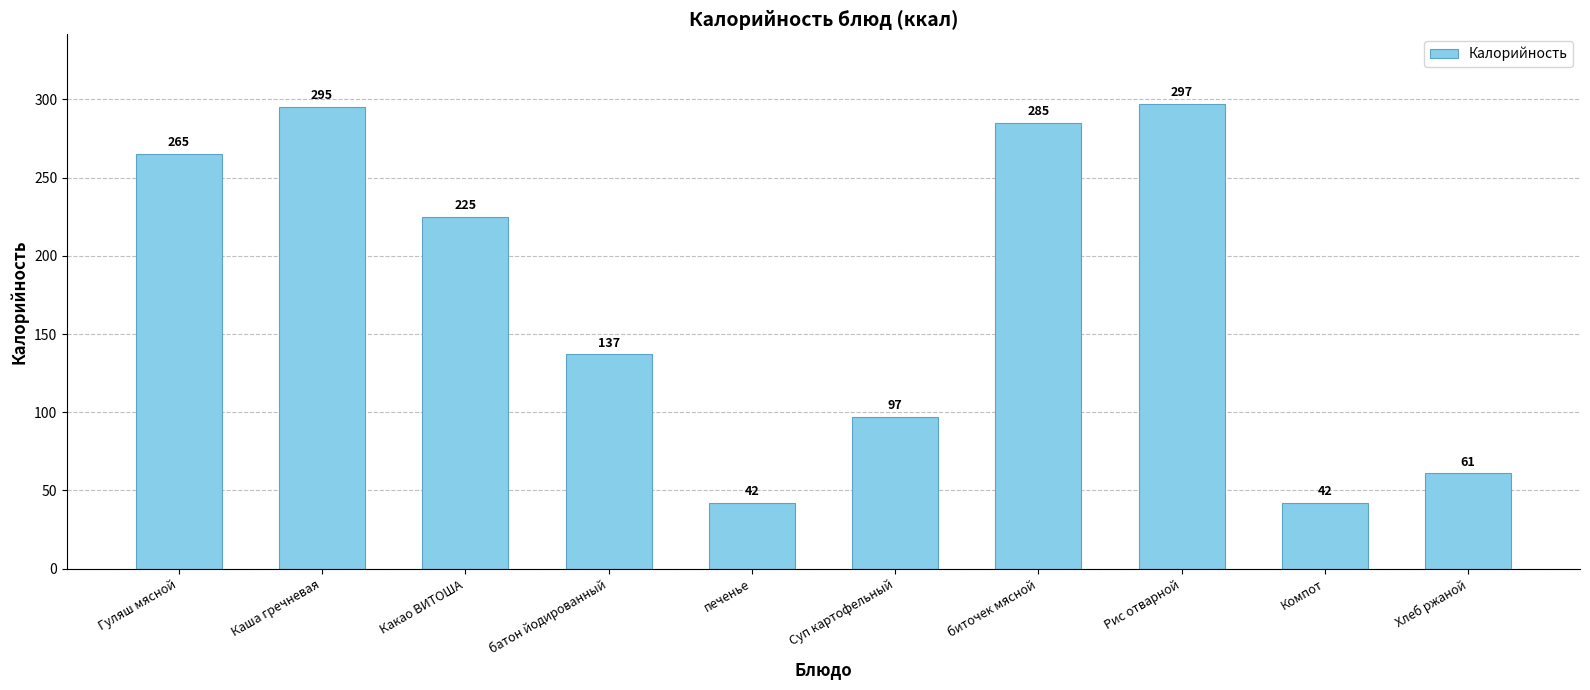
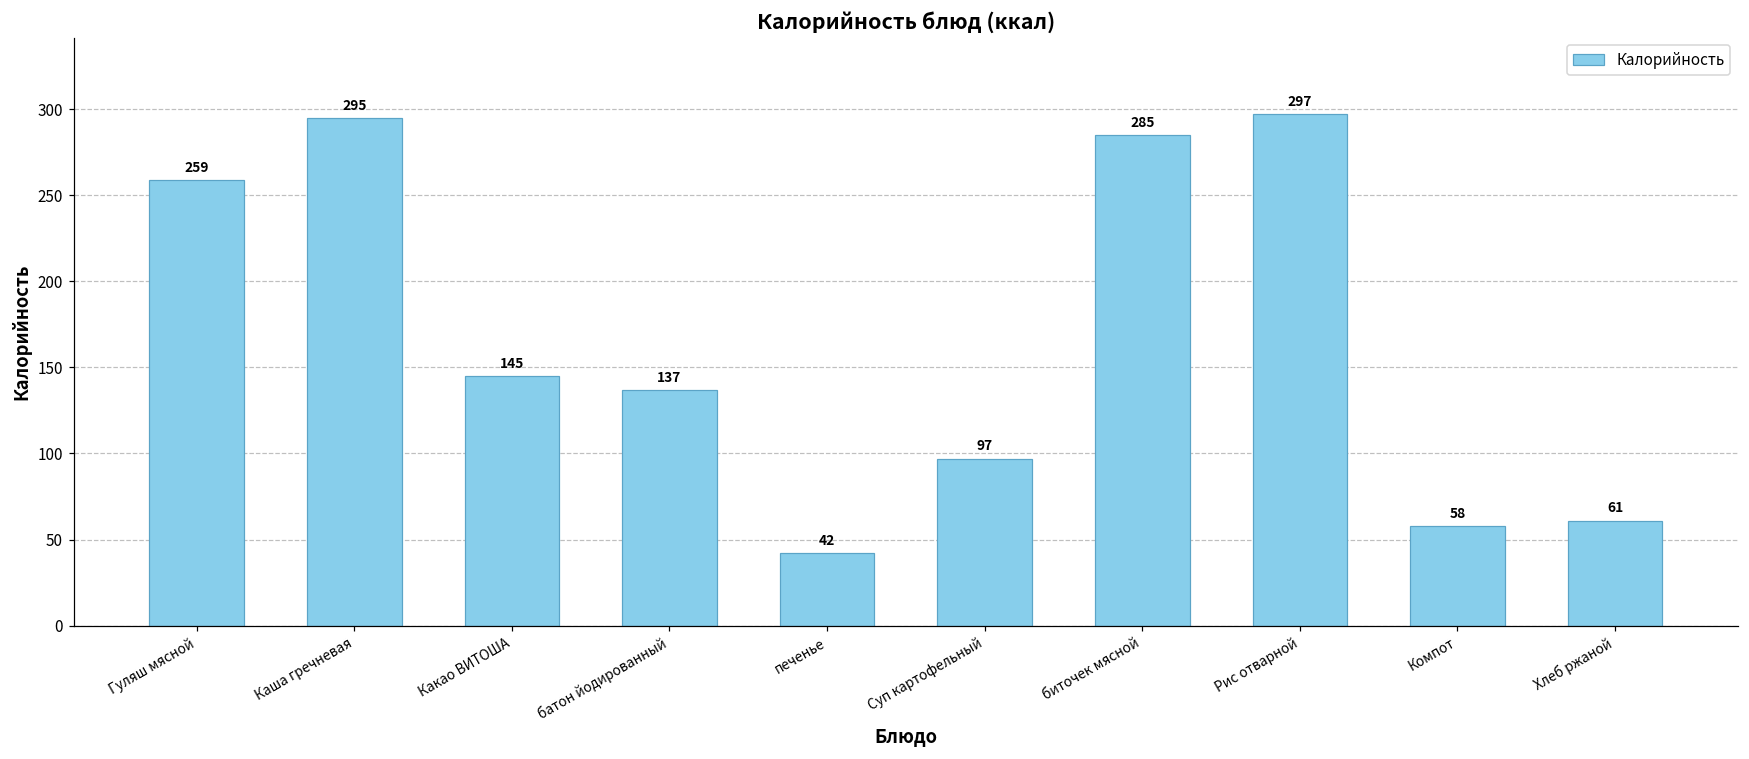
Гуляш мясной: 265 -> 259
Какао ВИТОША: 225 -> 145
Компот: 42 -> 58
